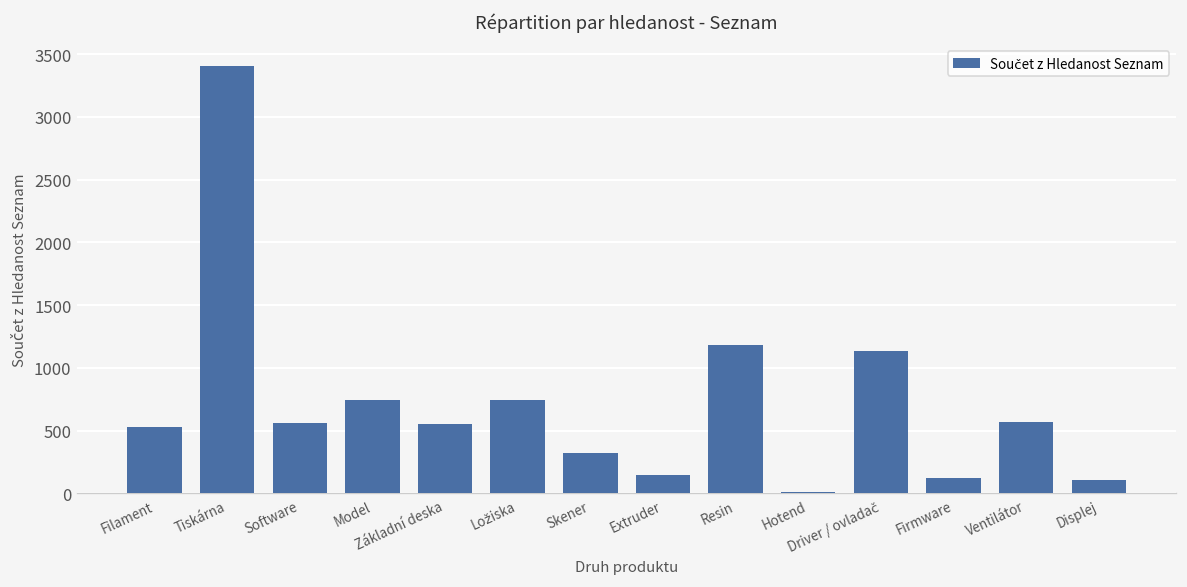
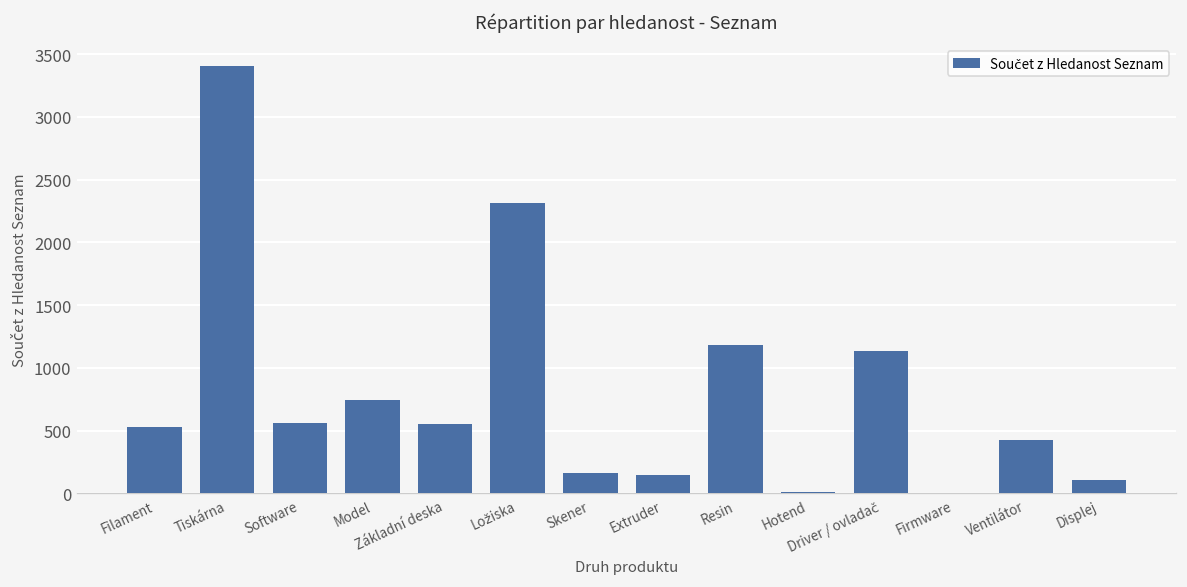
Ložiska: 740 -> 2320
Skener: 320 -> 160
Firmware: 120 -> 0
Ventilátor: 570 -> 430
